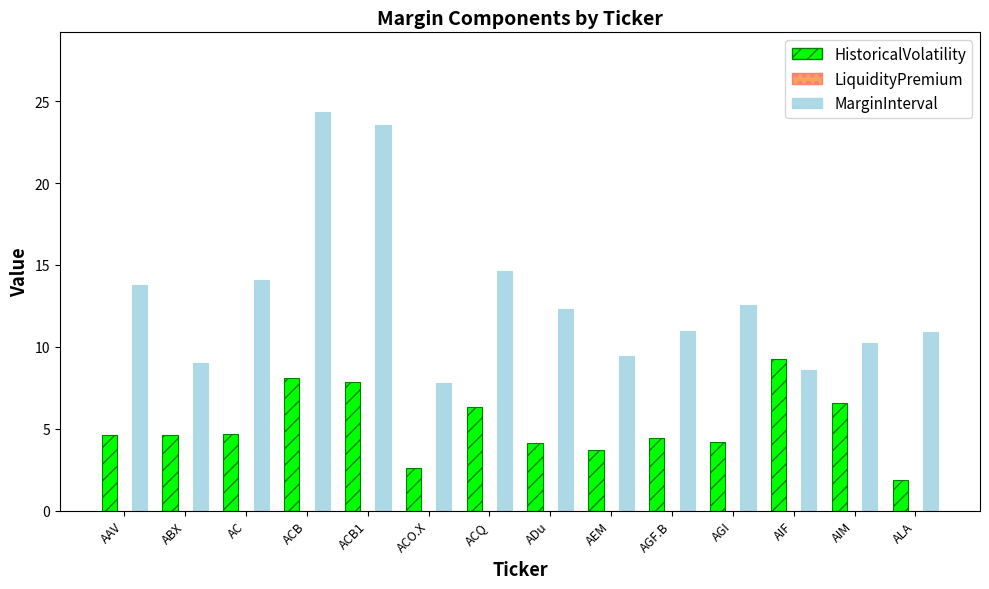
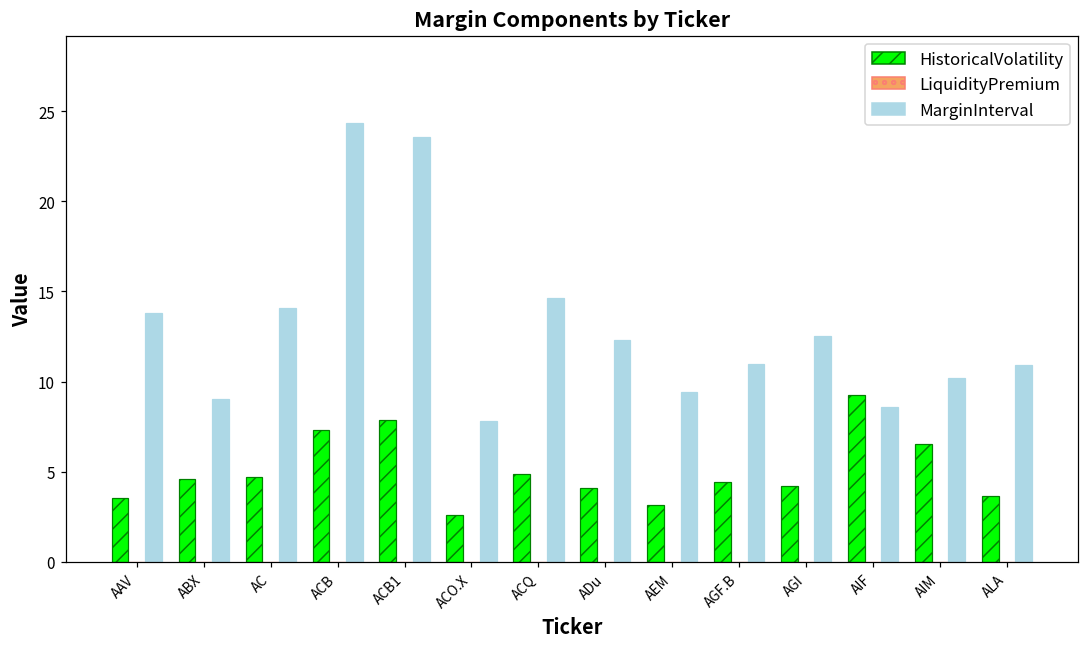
HistoricalVolatility, AAV: 4.6 -> 3.6
HistoricalVolatility, ACB: 8.1 -> 7.3
HistoricalVolatility, ACQ: 6.3 -> 4.9
HistoricalVolatility, AEM: 3.7 -> 3.1
HistoricalVolatility, ALA: 1.8 -> 3.6
